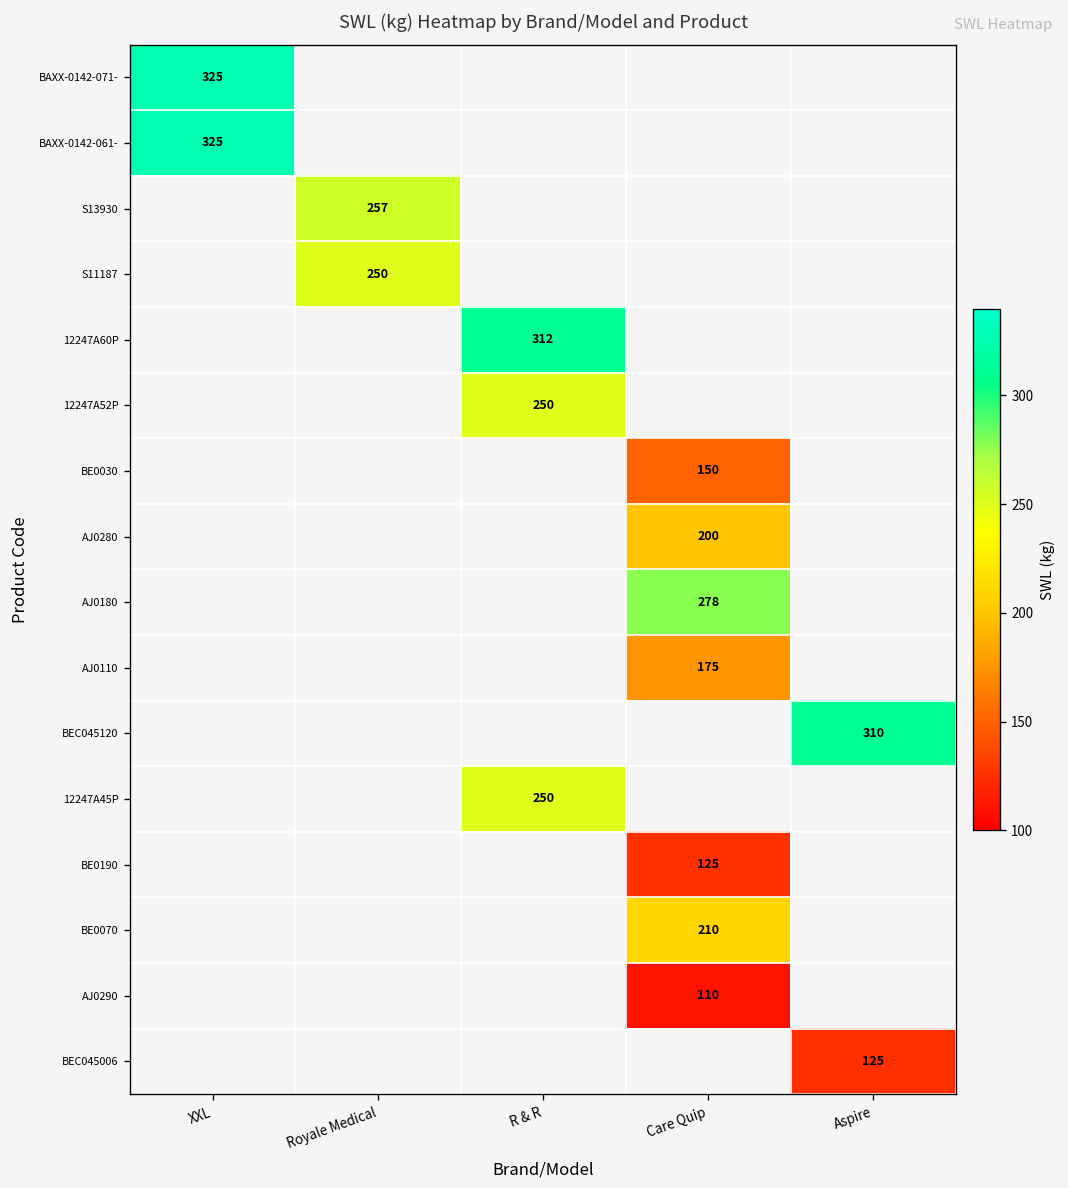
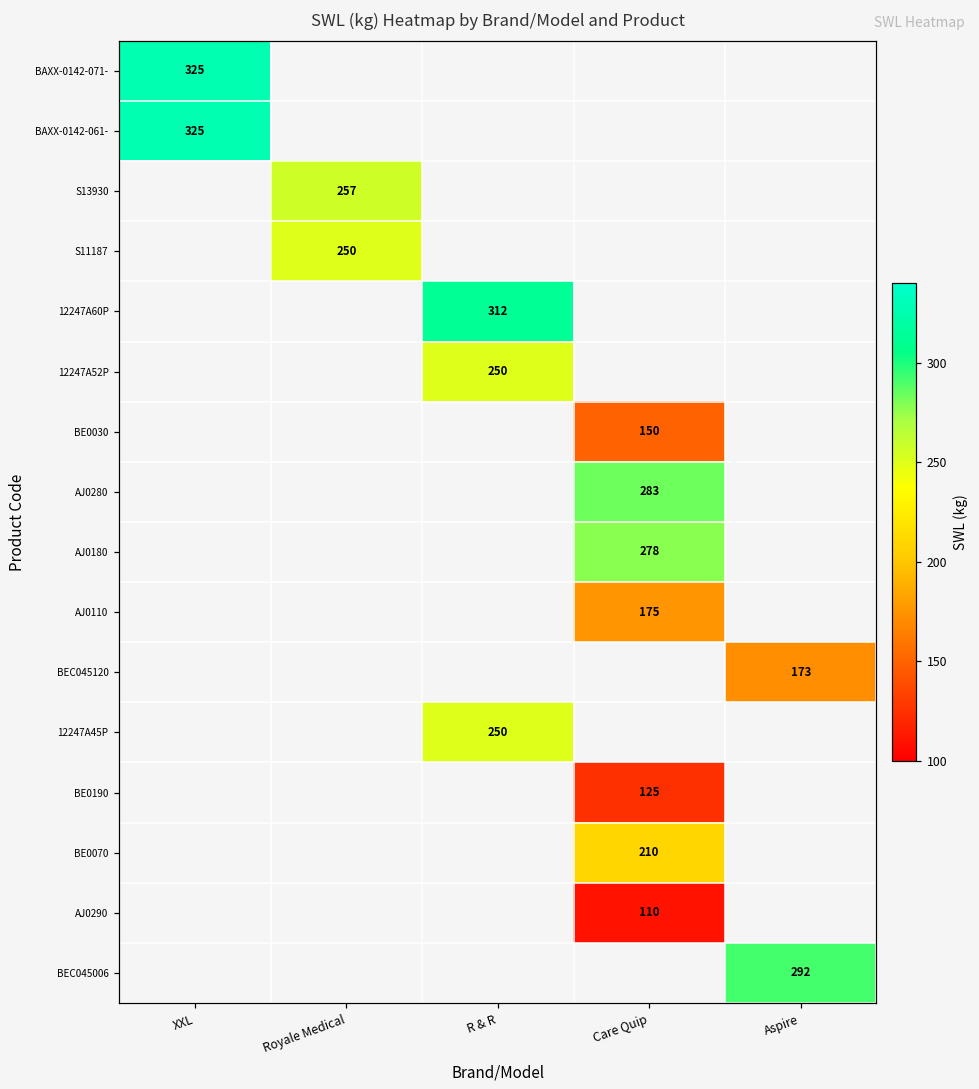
AJ0280, Care Quip: 200 -> 283
BEC045120, Aspire: 310 -> 173
BEC045006, Aspire: 125 -> 292
